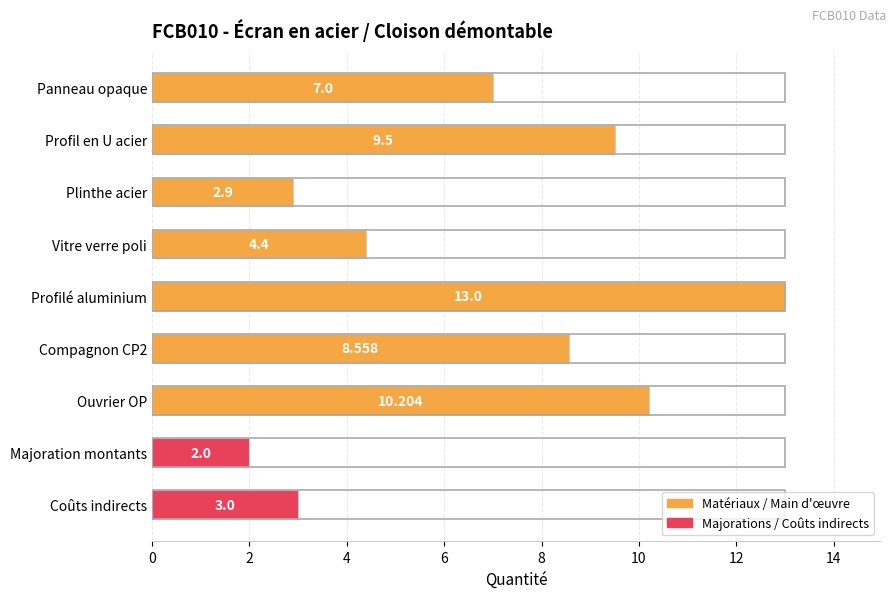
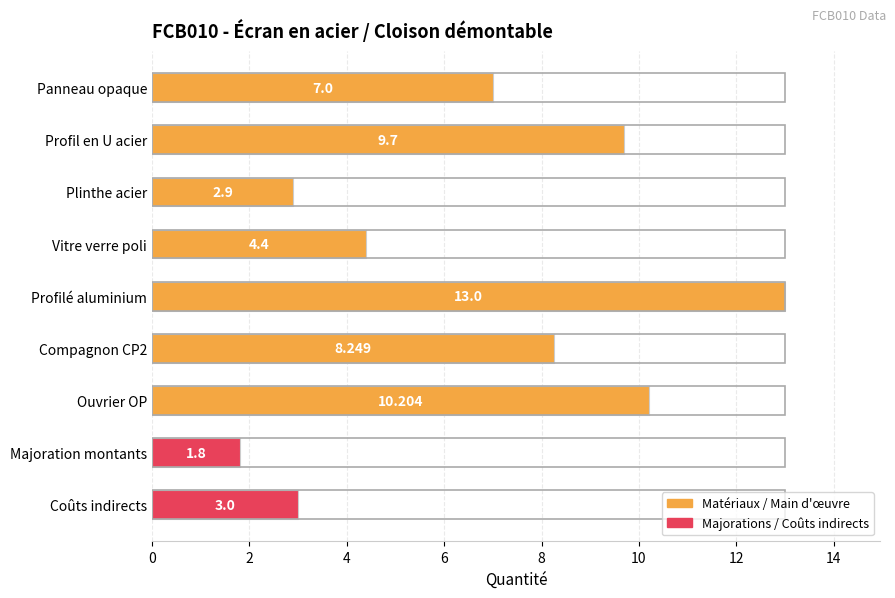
Profil en U acier: 9.5 -> 9.7
Compagnon CP2: 8.558 -> 8.249
Majoration montants: 2.0 -> 1.8
